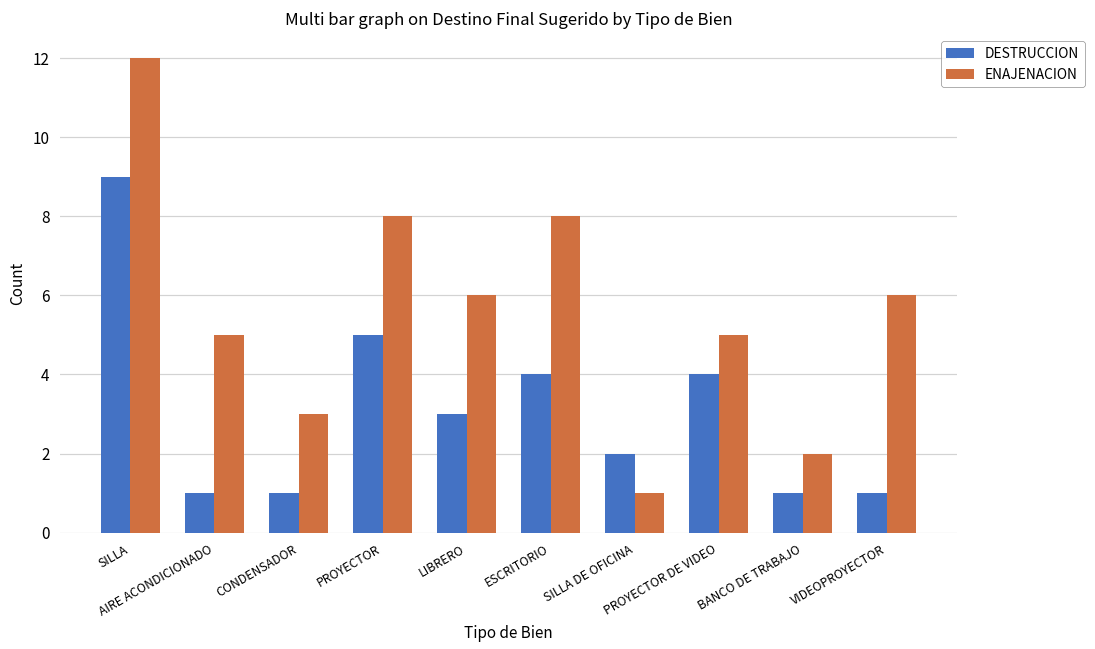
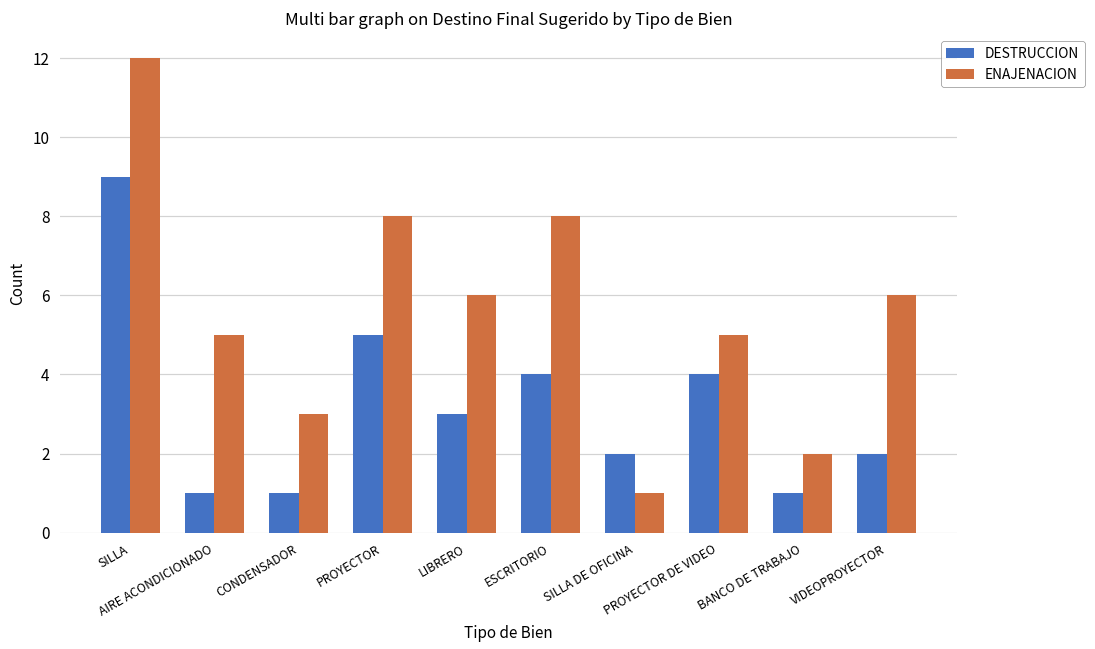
DESTRUCCION, VIDEOPROYECTOR: 1 -> 2
